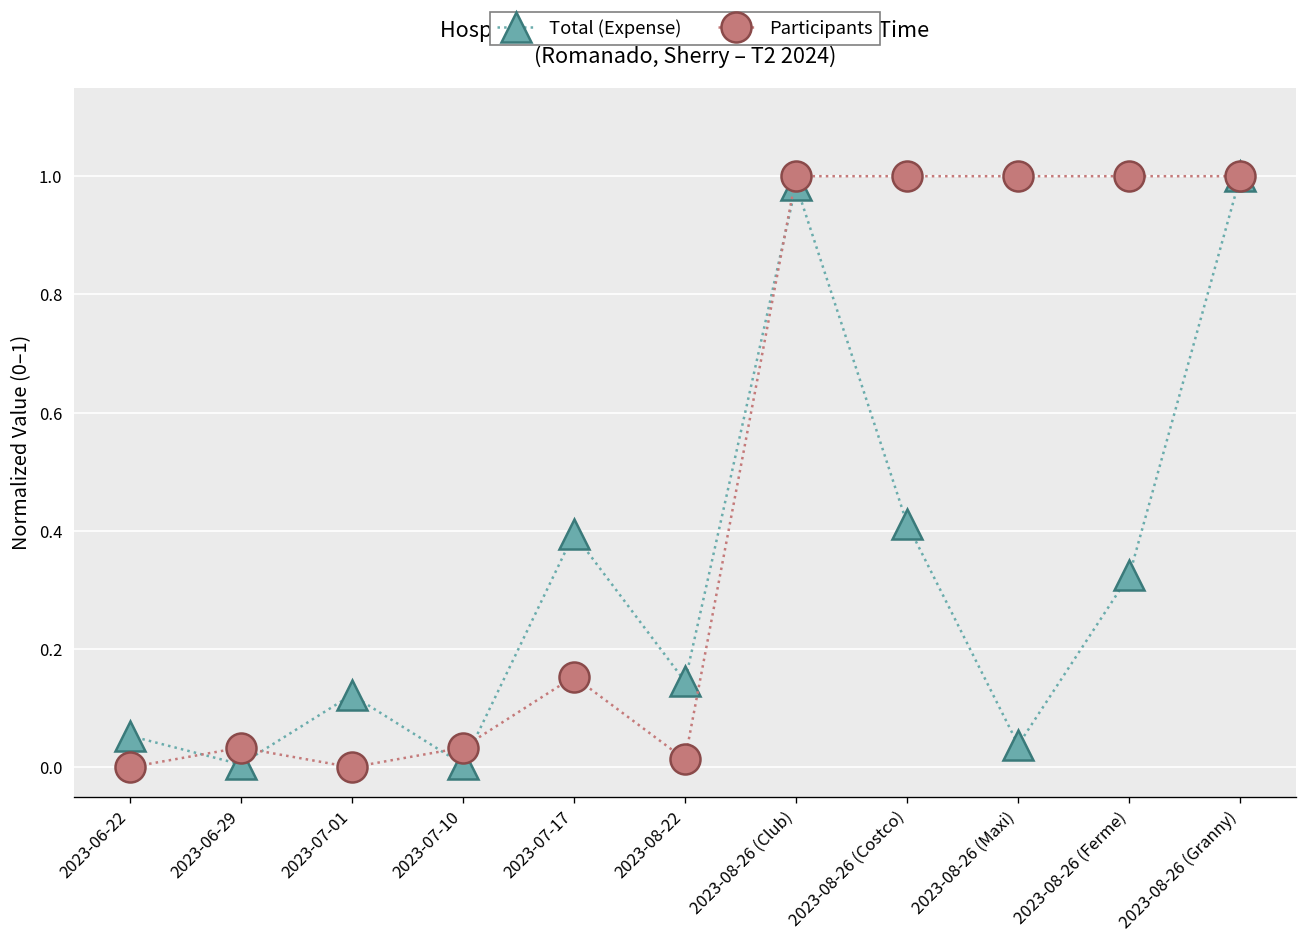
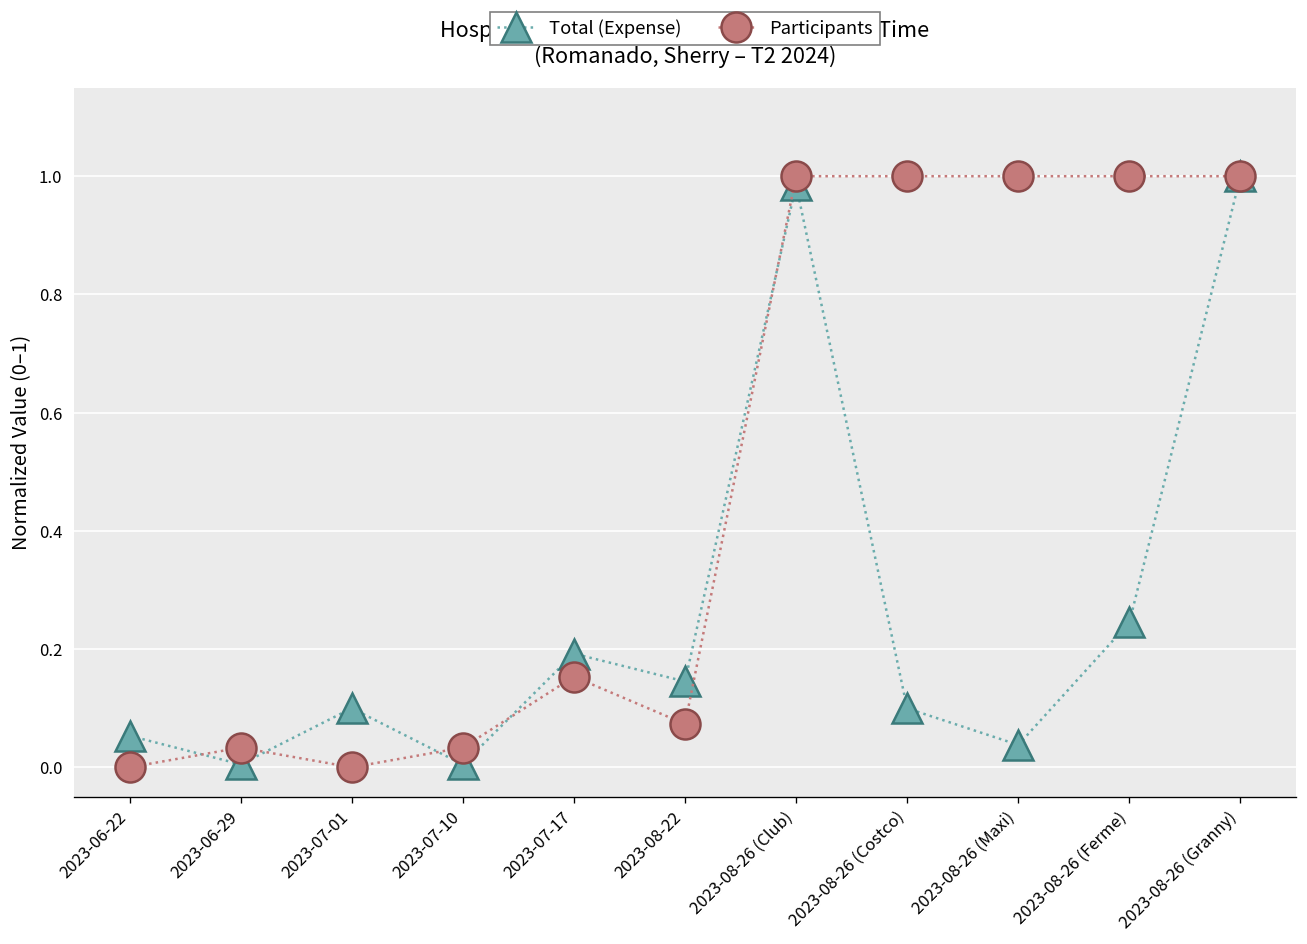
Total (Expense), 2023-07-01: 0.12 -> 0.10
Total (Expense), 2023-07-17: 0.40 -> 0.19
Participants, 2023-08-22: 0.01 -> 0.07
Total (Expense), 2023-08-26 (Costco): 0.41 -> 0.10
Total (Expense), 2023-08-26 (Ferme): 0.33 -> 0.25
